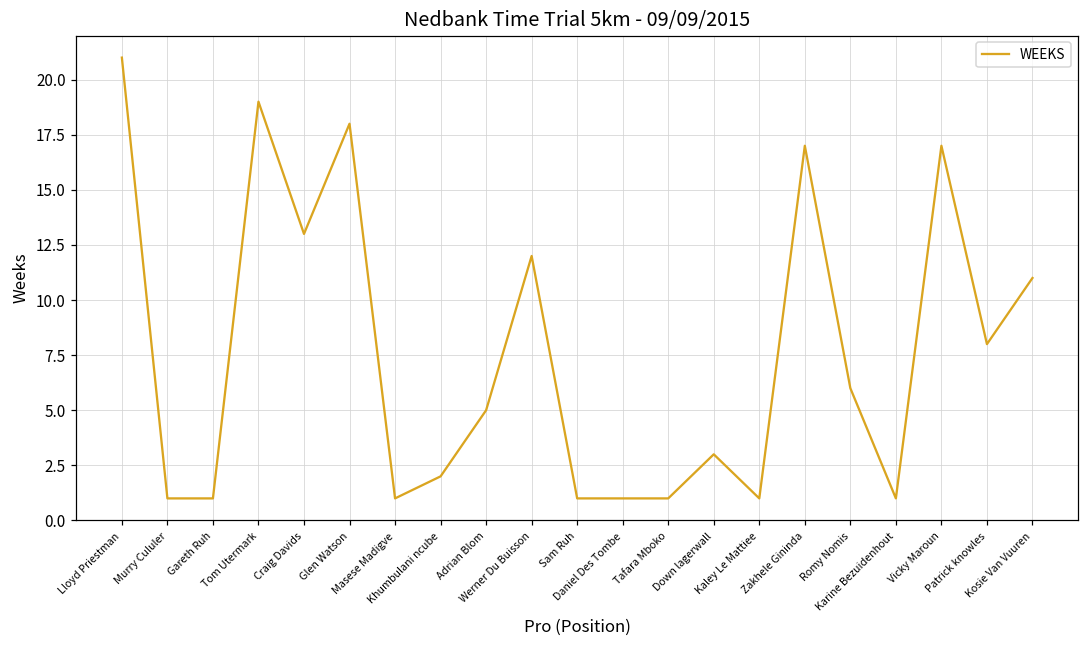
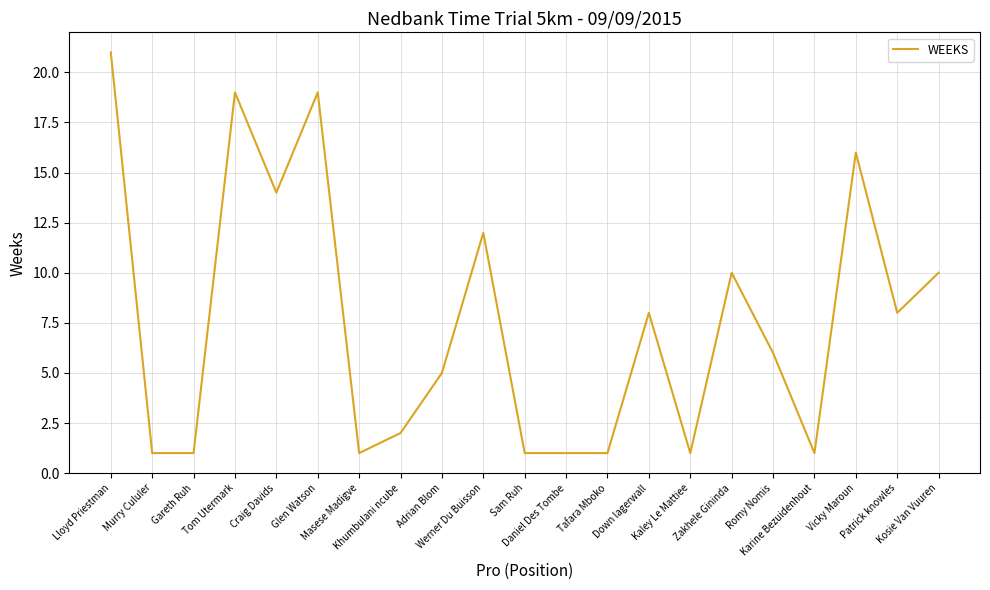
Craig Davids: 13 -> 14
Glen Watson: 18 -> 19
Down lagerwall: 3 -> 8
Zakhele Gininda: 17 -> 10
Vicky Maroun: 17 -> 16
Kosie Van Vuuren: 11 -> 10
